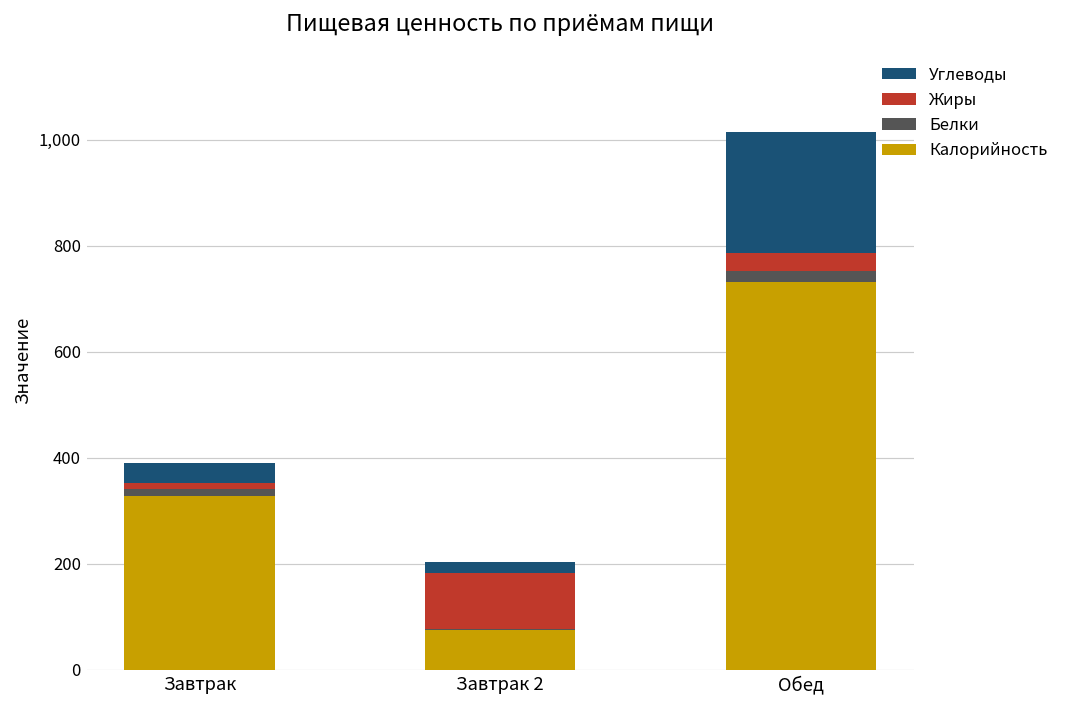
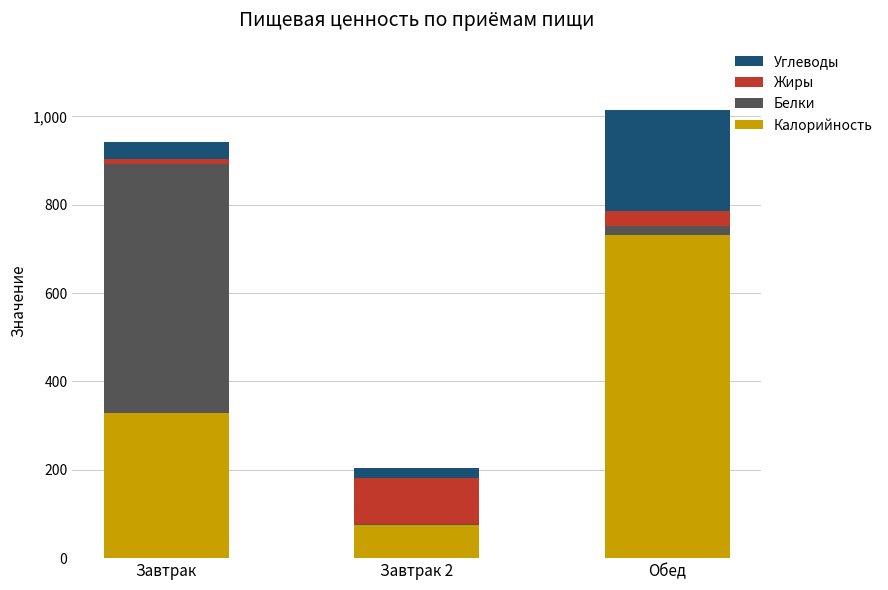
Белки, Завтрак: 10 -> 570
